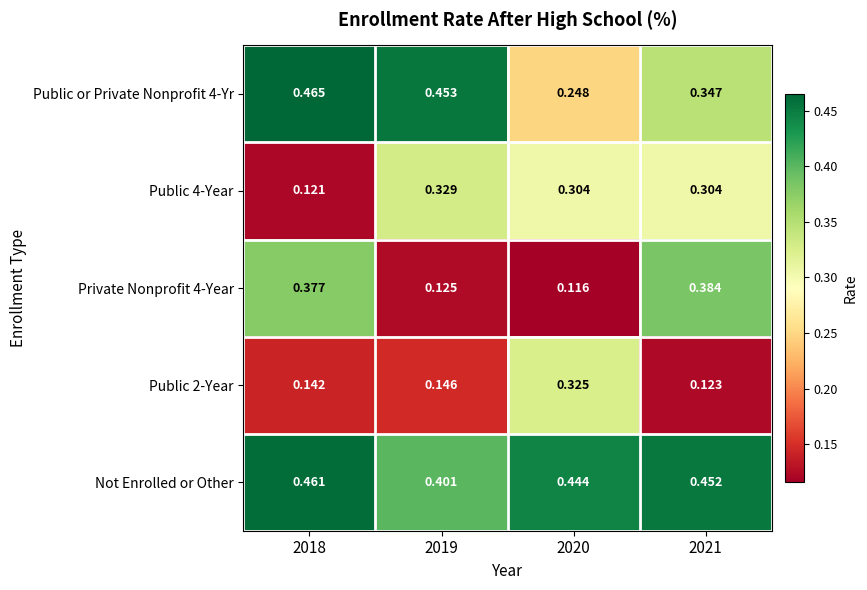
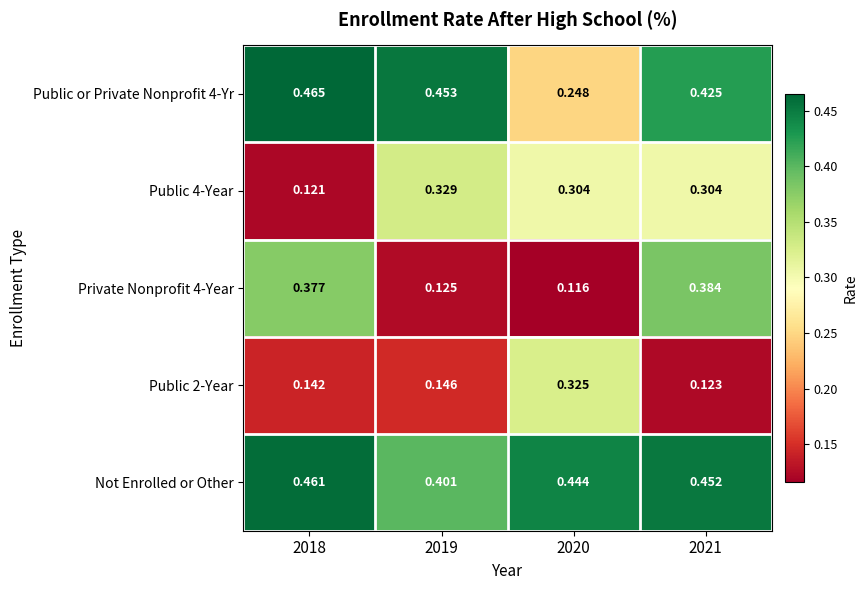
Public or Private Nonprofit 4-Yr, 2021: 0.347 -> 0.425
